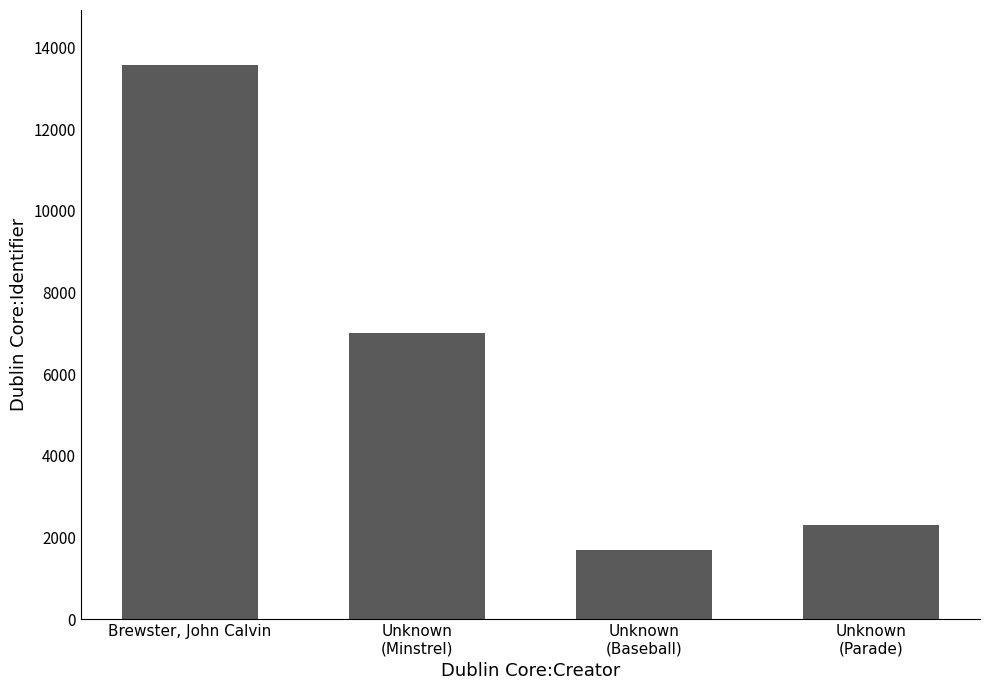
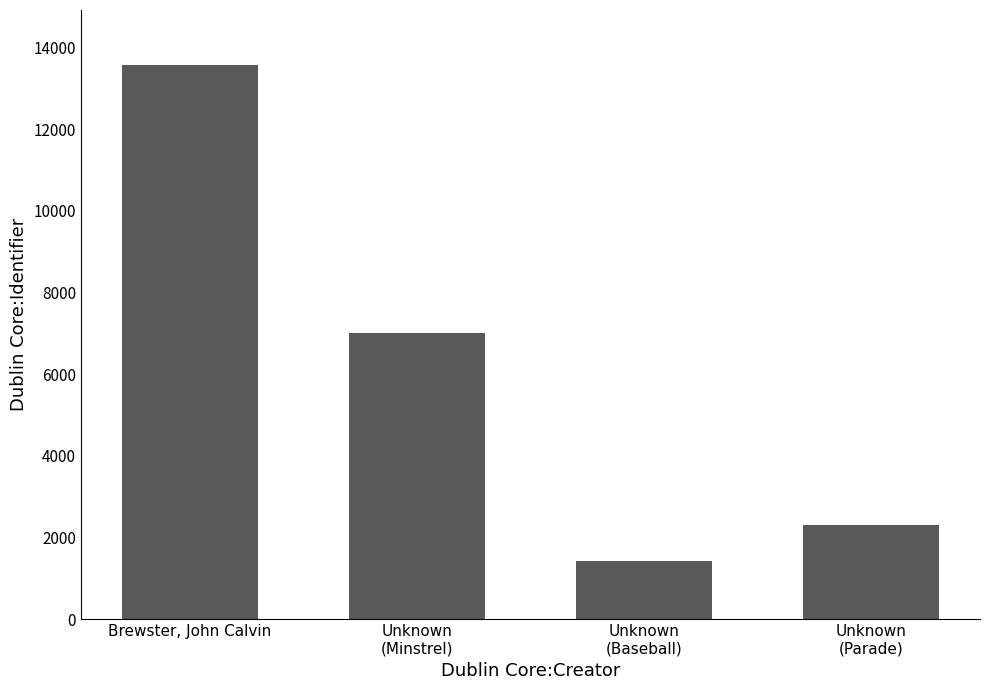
Unknown (Baseball): 1700 -> 1400
